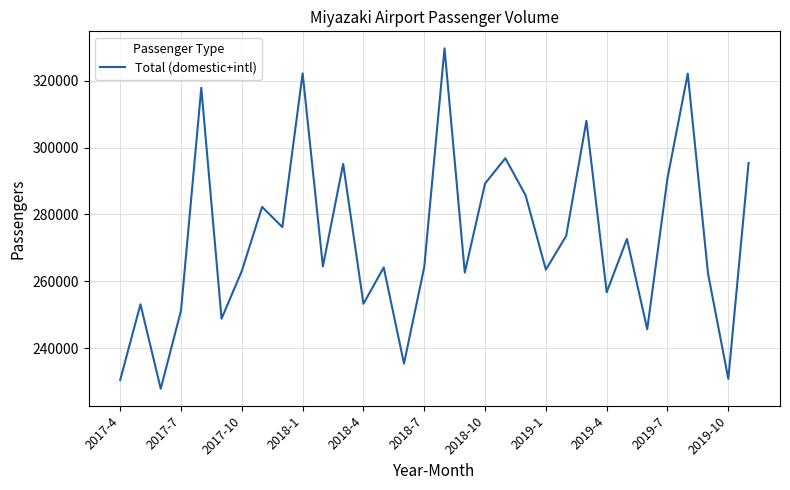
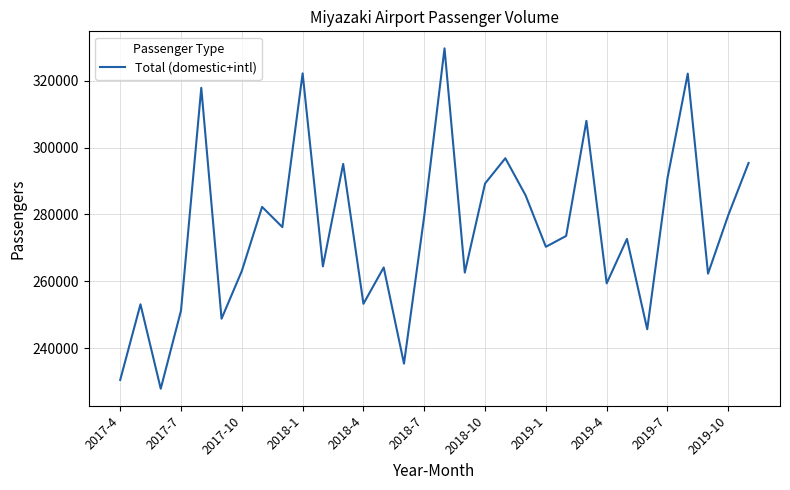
2018-7: 264000 -> 280000
2019-1: 263000 -> 270000
2019-4: 257000 -> 259000
2019-10: 231000 -> 280000
